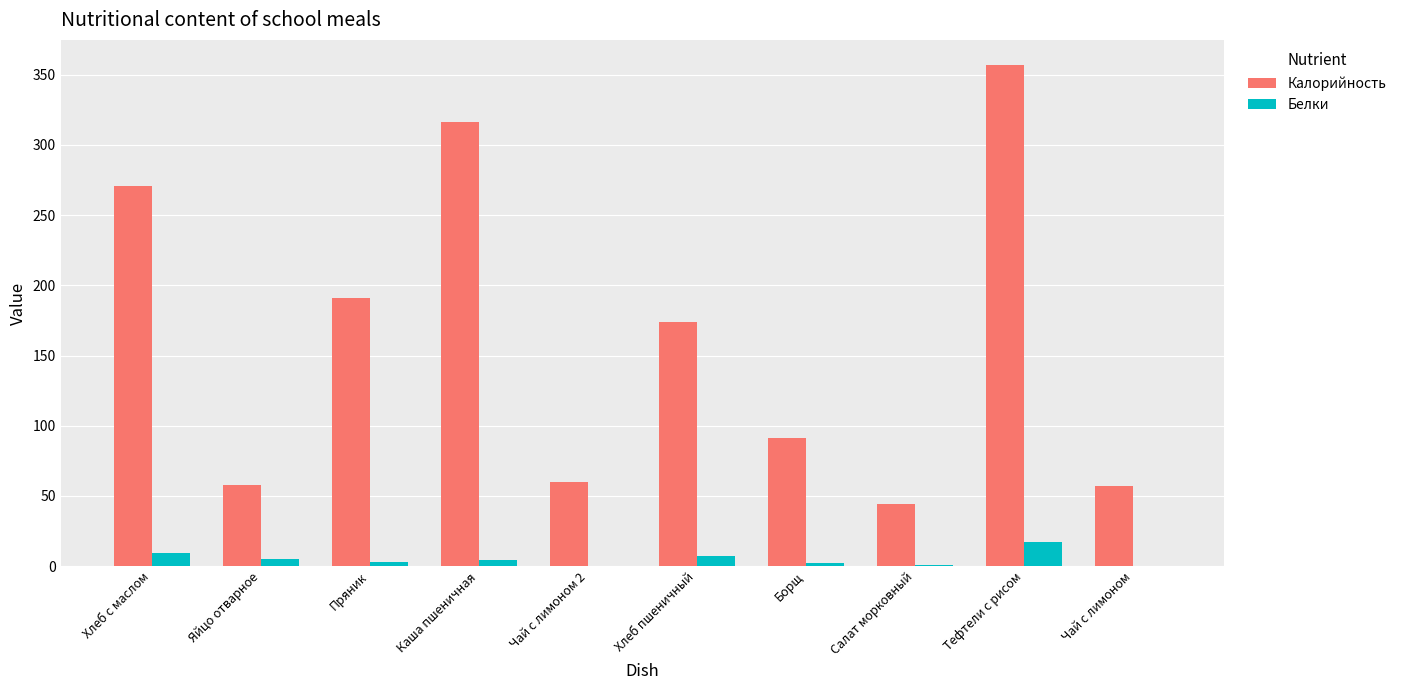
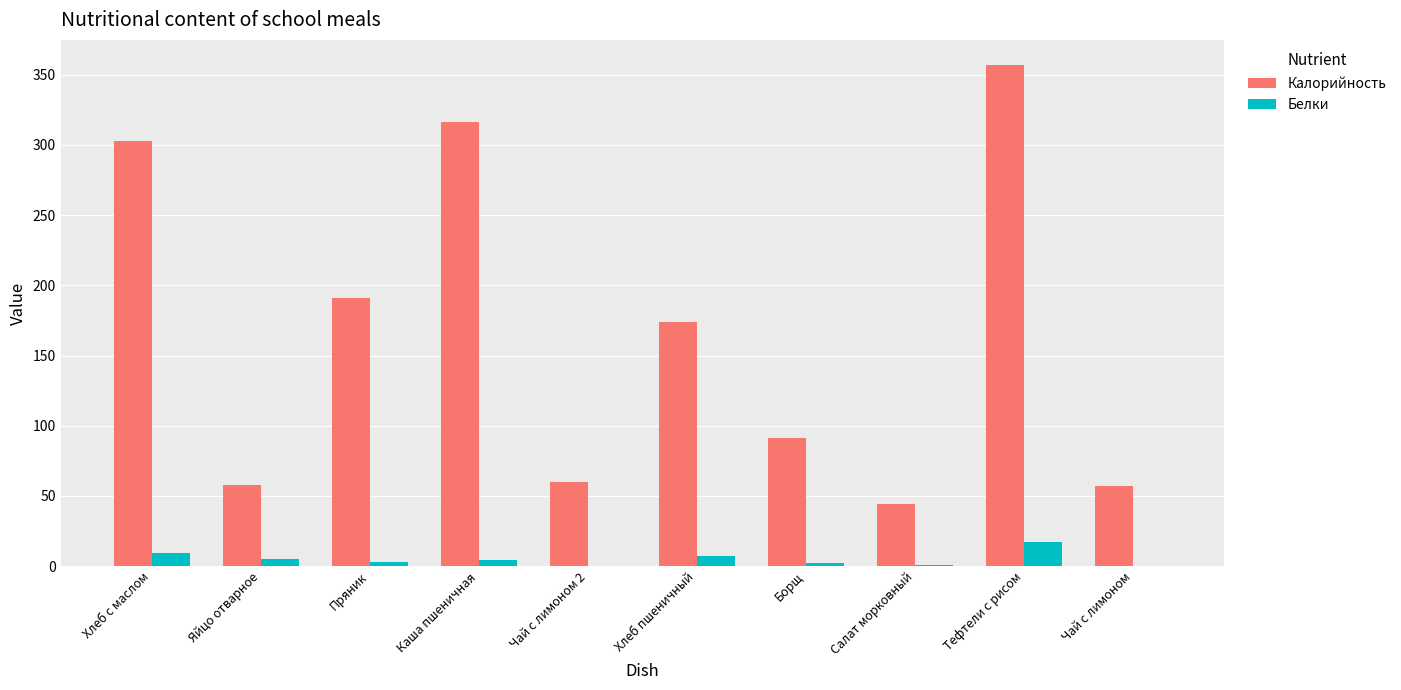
Калорийность, Хлеб с маслом: 271 -> 303
